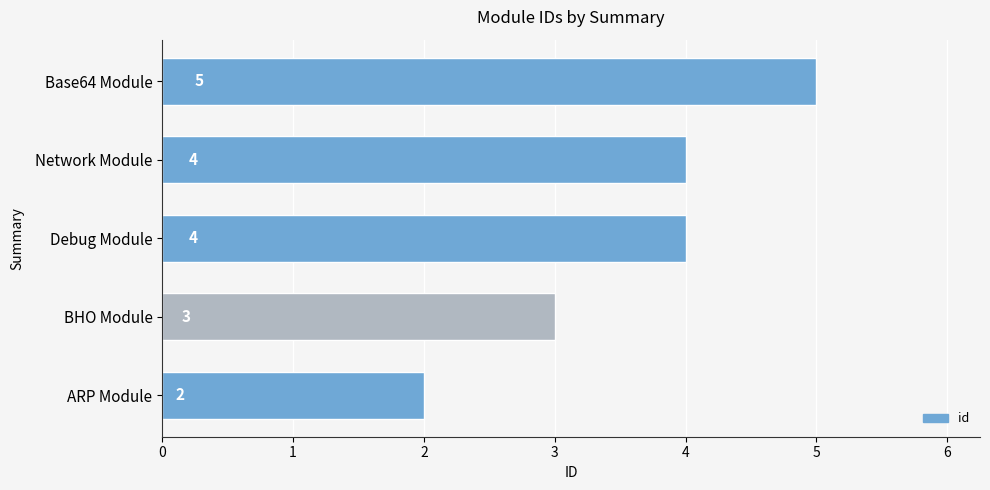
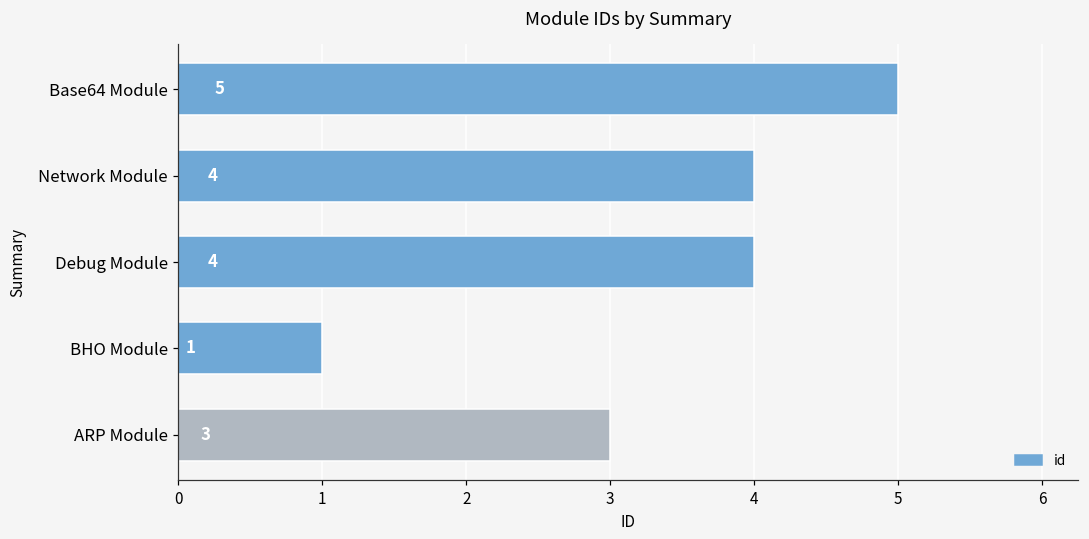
BHO Module: 3 -> 1
ARP Module: 2 -> 3
